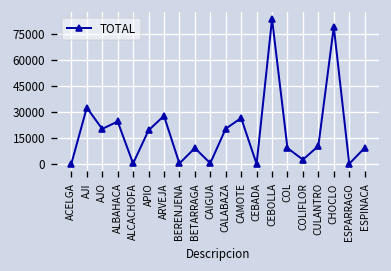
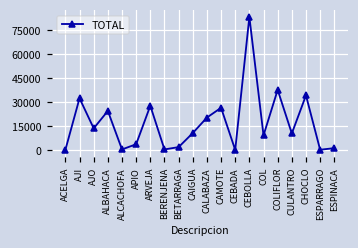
AJO: 20000 -> 14000
APIO: 19000 -> 4000
BETARRAGA: 9000 -> 2000
CAIGUA: 0 -> 11000
COLIFLOR: 3000 -> 38000
CHOCLO: 79000 -> 34000
ESPINACA: 9000 -> 1000
